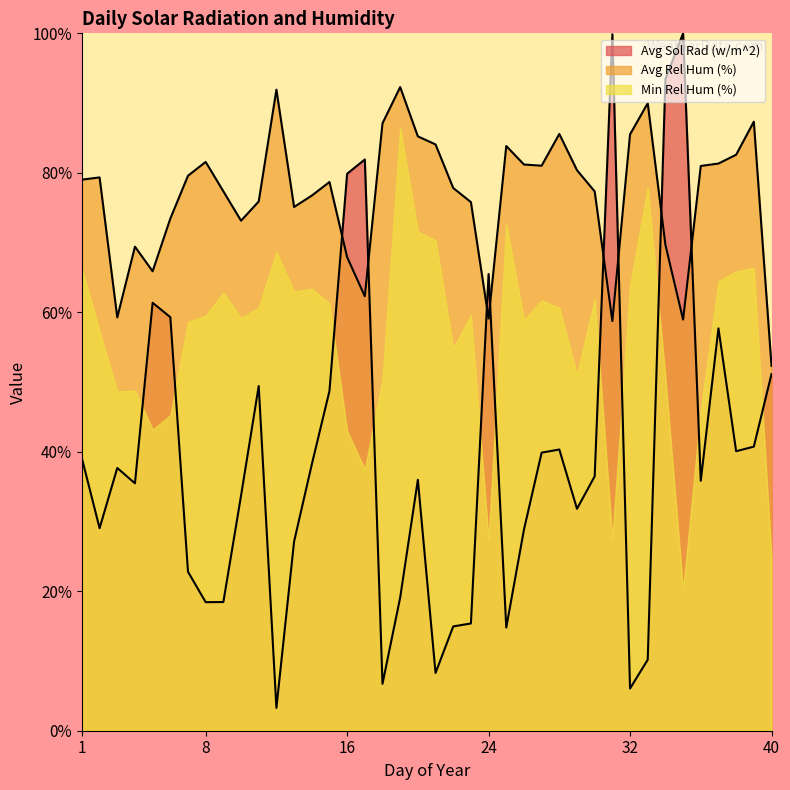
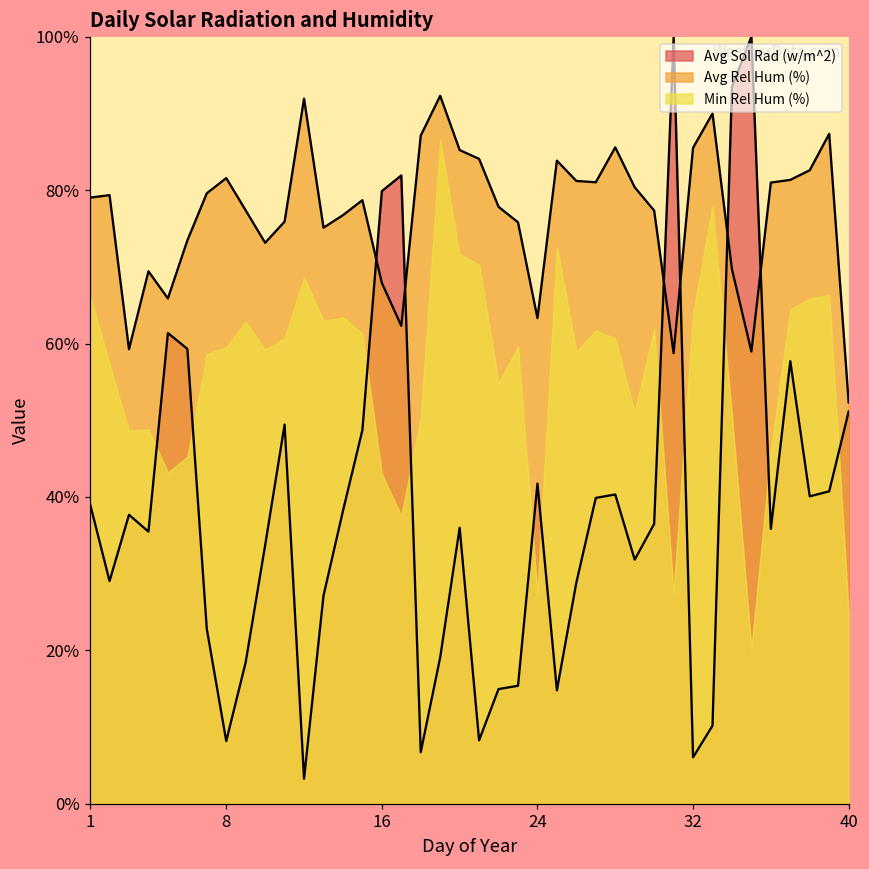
Avg Sol Rad (w/m^2), 8: 18% -> 8%
Avg Sol Rad (w/m^2), 24: 65% -> 42%
Avg Rel Hum (%), 24: 59% -> 63%
